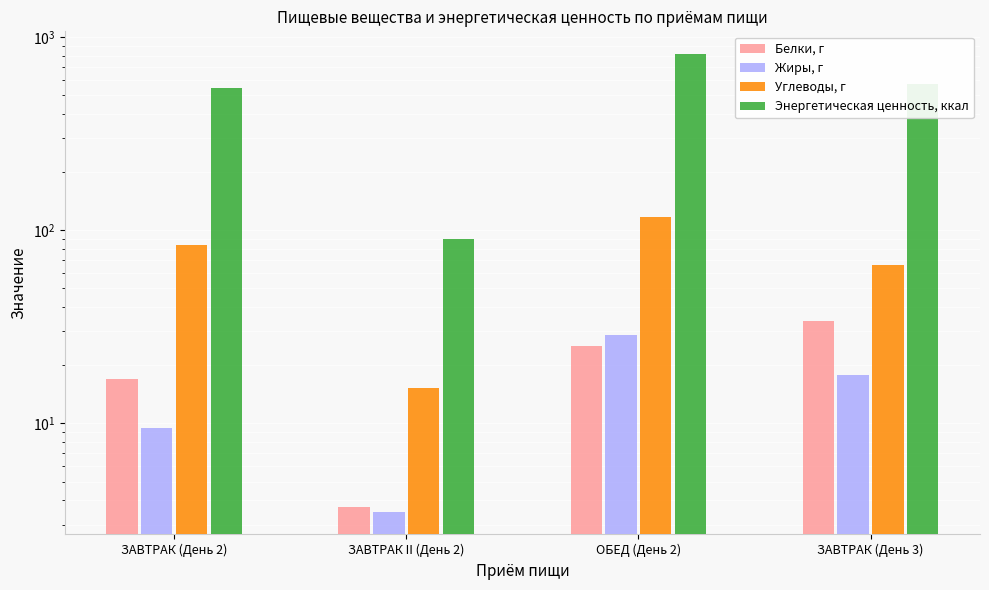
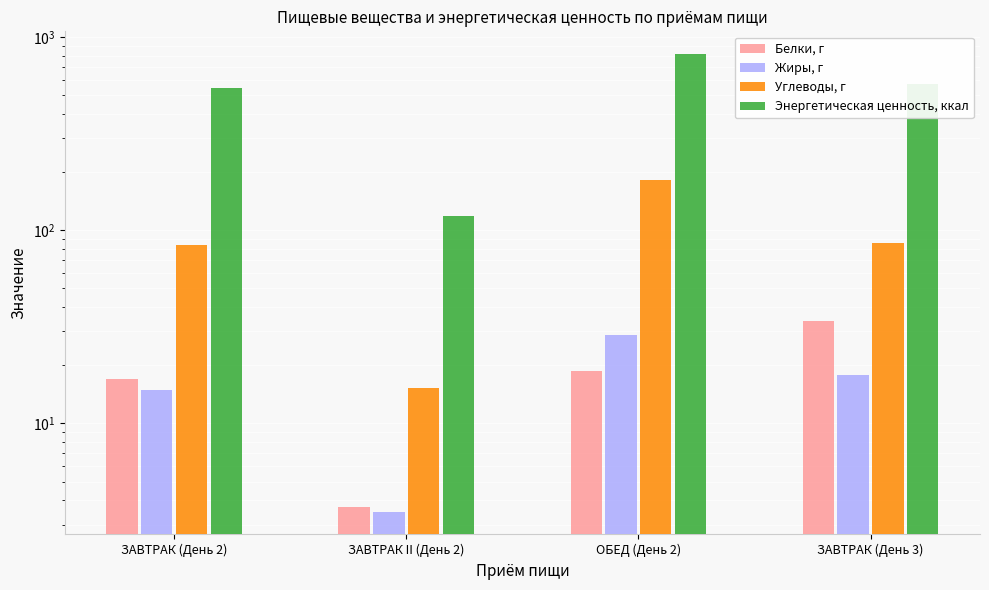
Жиры, г, ЗАВТРАК (День 2): 10 -> 15
Энергетическая ценность, ккал, ЗАВТРАК II (День 2): 90 -> 120
Белки, г, ОБЕД (День 2): 25 -> 19
Углеводы, г, ОБЕД (День 2): 120 -> 180
Углеводы, г, ЗАВТРАК (День 3): 66 -> 90
